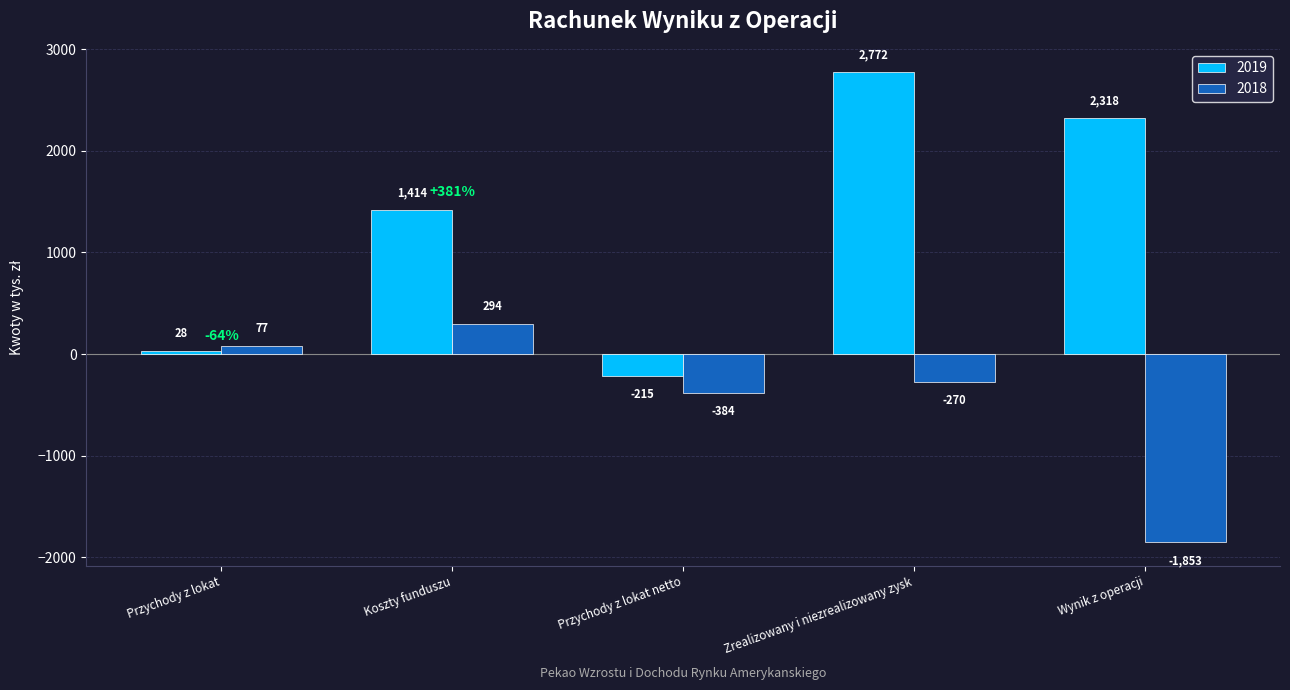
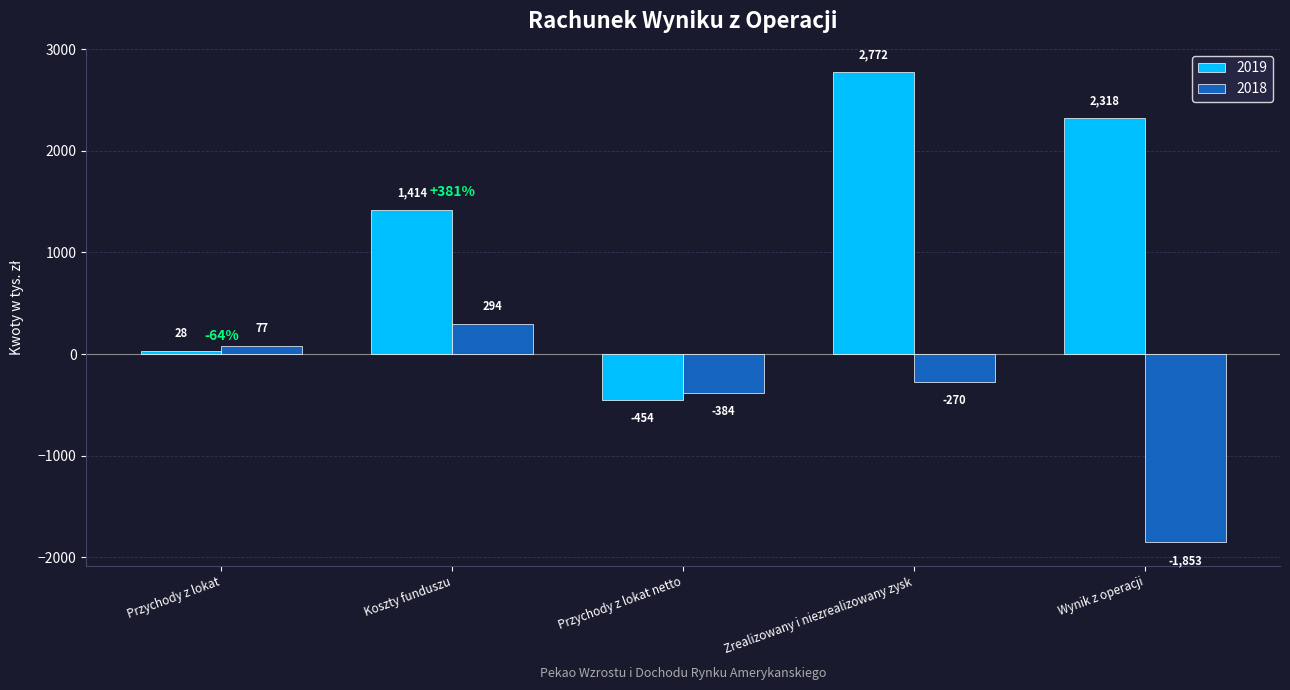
2019, Przychody z lokat netto: -215 -> -454
